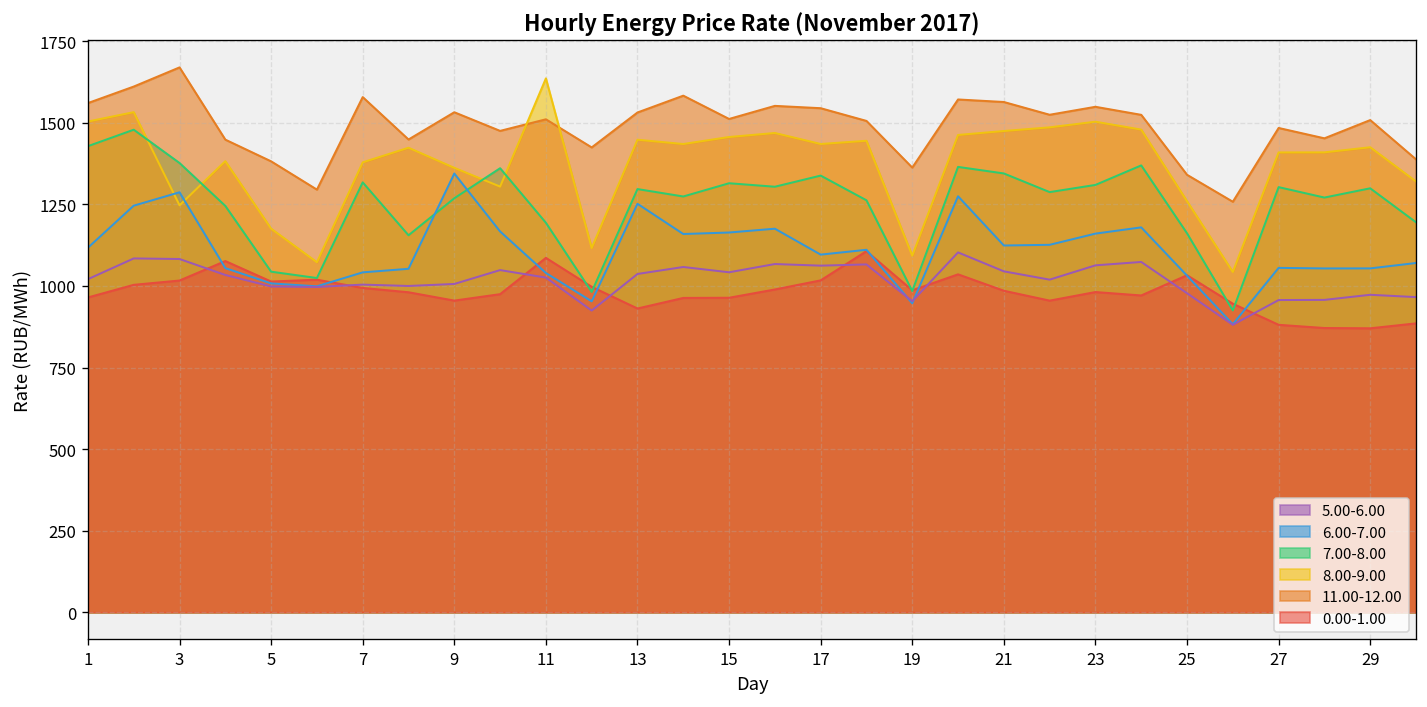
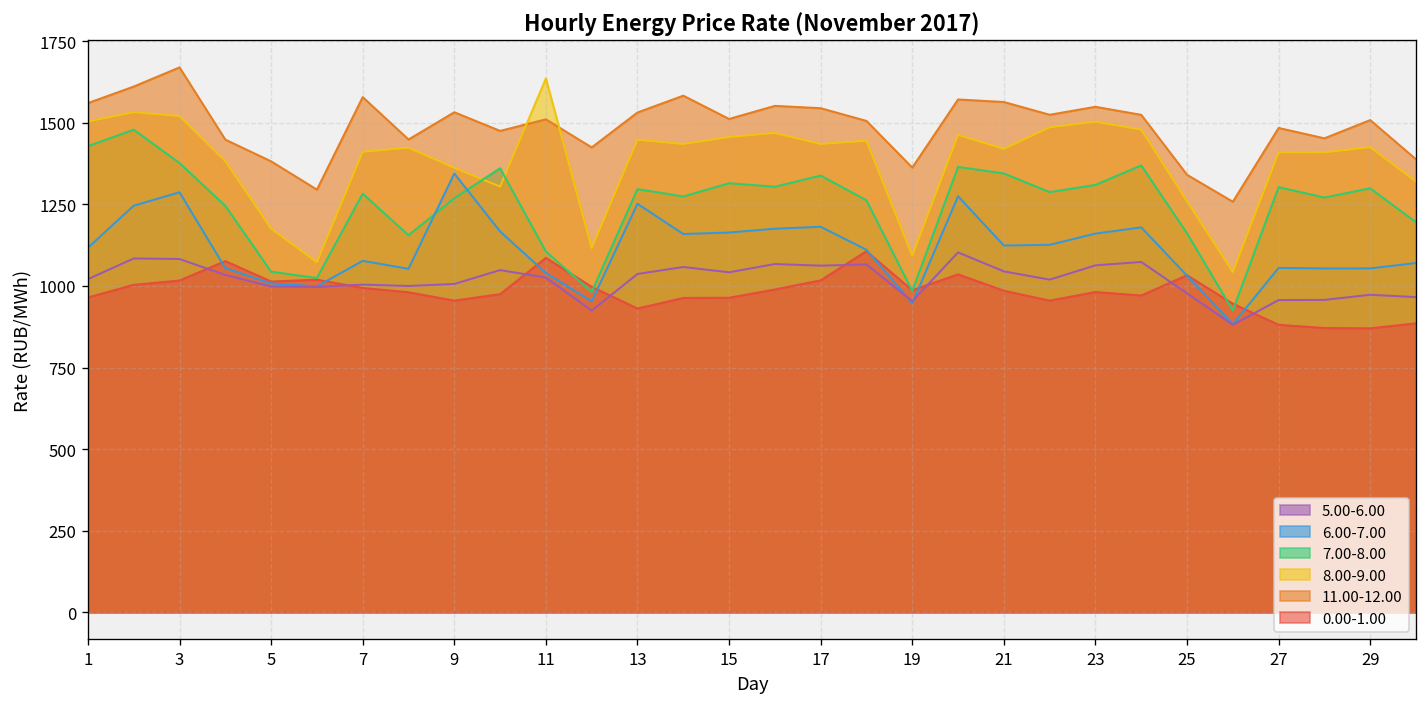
8.00-9.00, 3: 1250 -> 1520
6.00-7.00, 7: 1040 -> 1080
7.00-8.00, 7: 1320 -> 1280
8.00-9.00, 7: 1380 -> 1410
7.00-8.00, 11: 1190 -> 1110
6.00-7.00, 17: 1100 -> 1180
8.00-9.00, 21: 1470 -> 1420
